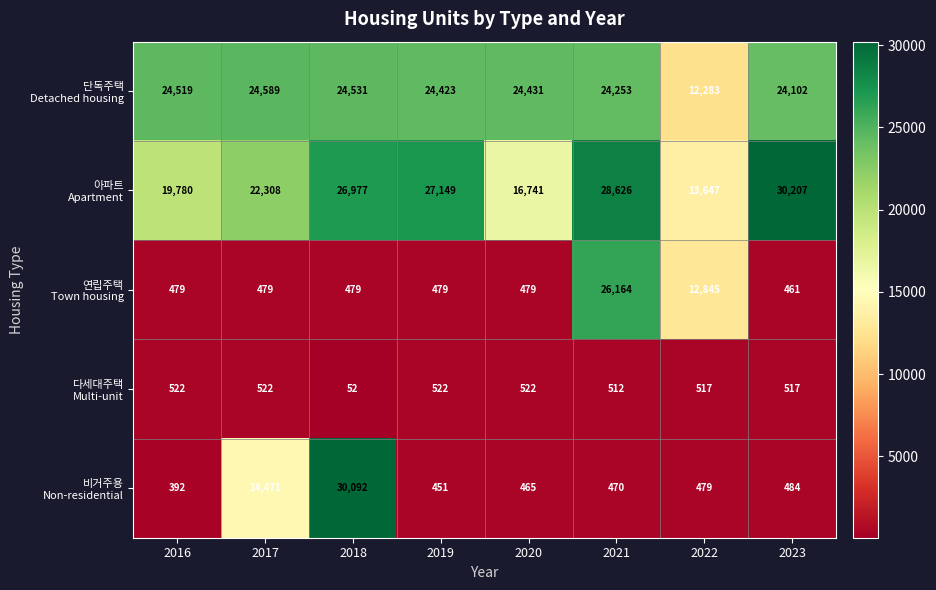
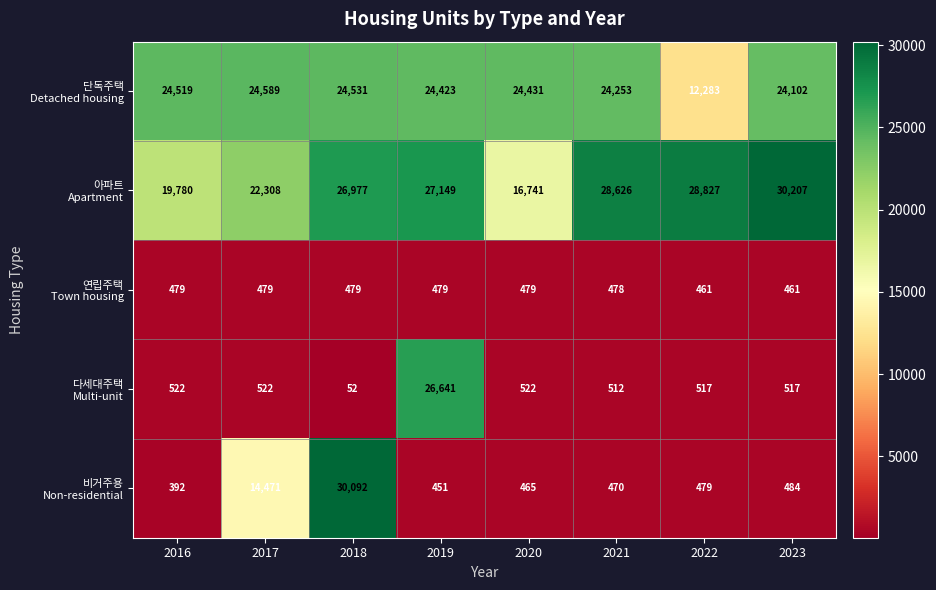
아파트 Apartment, 2022: 13,647 -> 28,827
연립주택 Town housing, 2021: 26,164 -> 478
연립주택 Town housing, 2022: 12,845 -> 461
다세대주택 Multi-unit, 2019: 522 -> 26,641
